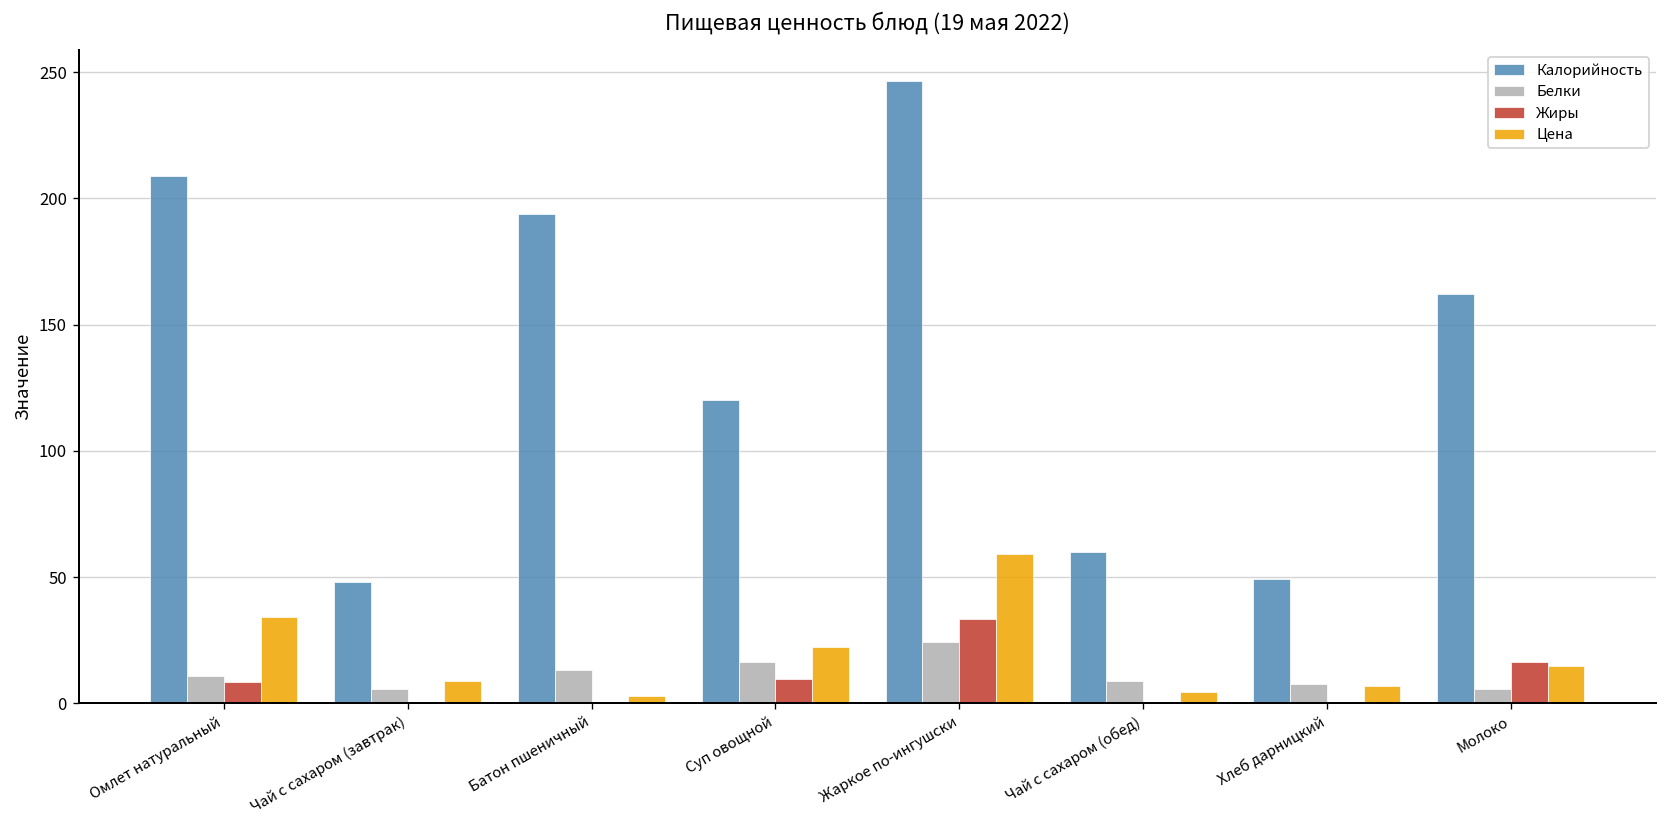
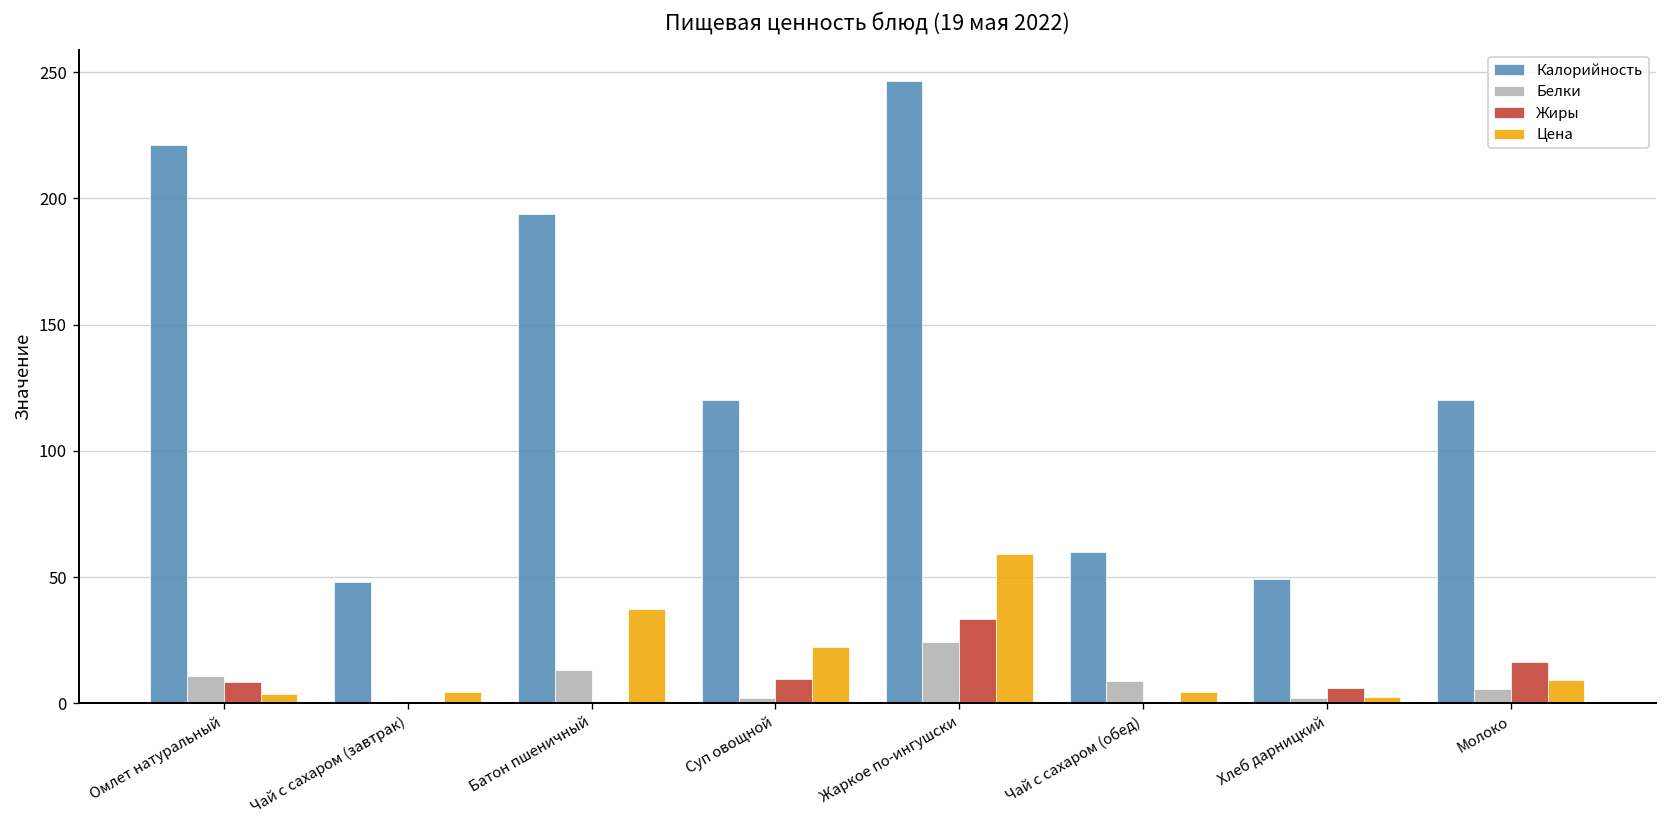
Калорийность, Омлет натуральный: 209 -> 221
Цена, Омлет натуральный: 34 -> 3
Белки, Чай с сахаром (завтрак): 6 -> 0
Цена, Чай с сахаром (завтрак): 9 -> 4
Цена, Батон пшеничный: 3 -> 37
Белки, Суп овощной: 16 -> 2
Белки, Хлеб дарницкий: 8 -> 2
Жиры, Хлеб дарницкий: 0 -> 6
Цена, Хлеб дарницкий: 7 -> 3
Калорийность, Молоко: 162 -> 120
Цена, Молоко: 15 -> 9
